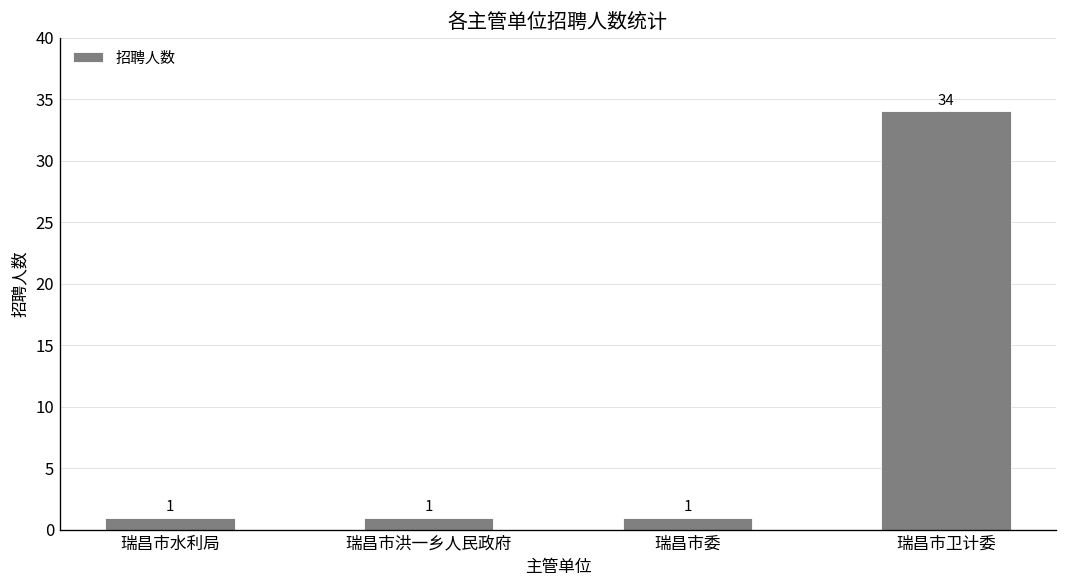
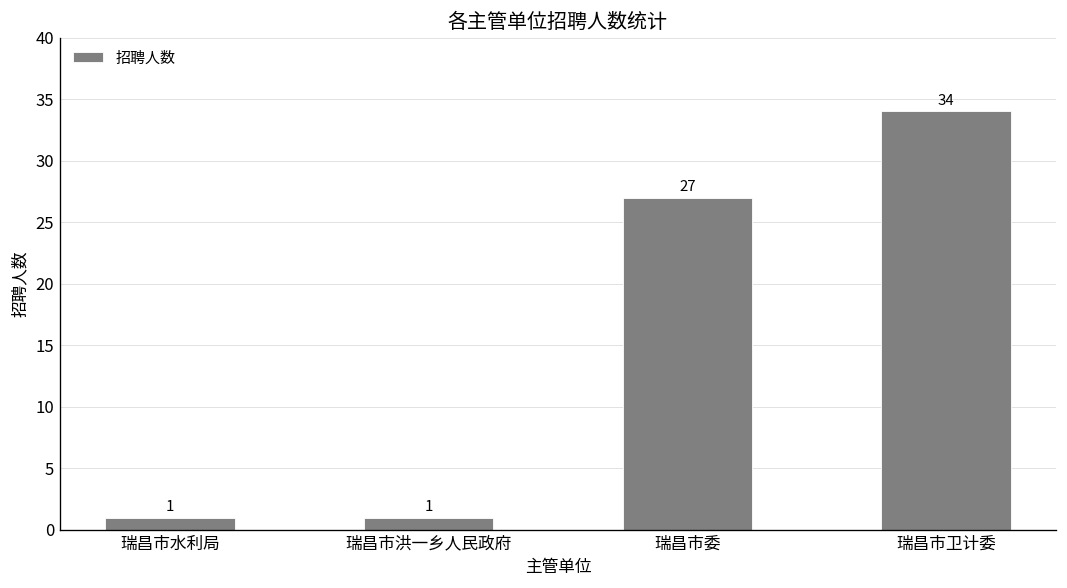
瑞昌市委: 1 -> 27
